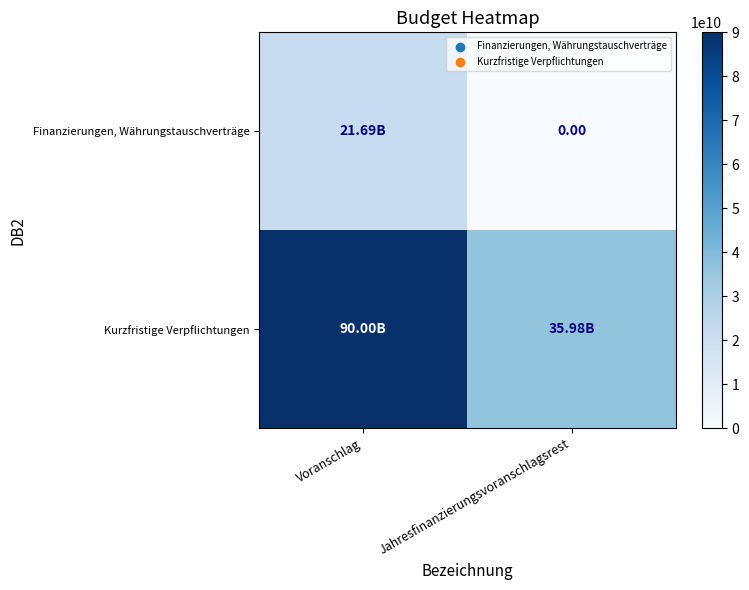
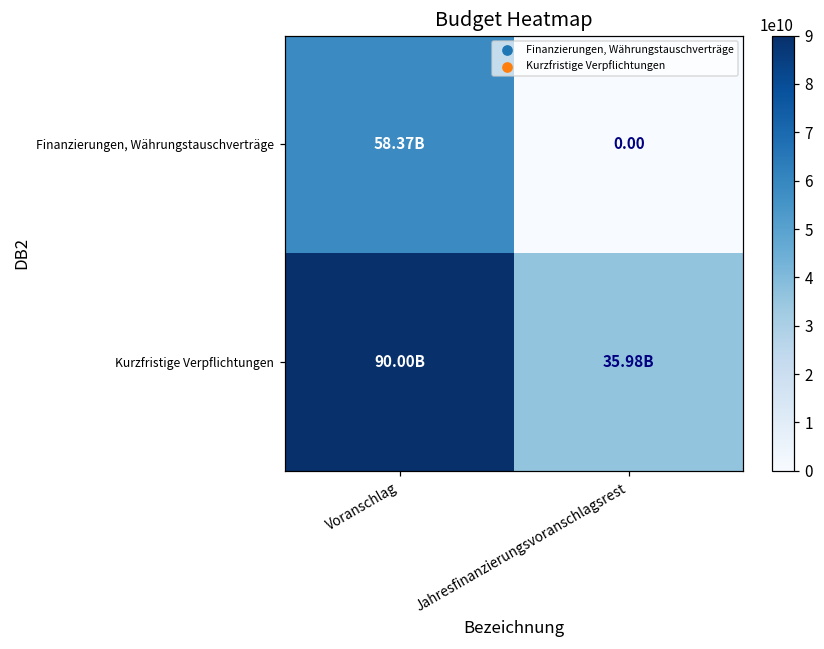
Finanzierungen, Währungstauschverträge, Voranschlag: 21.69B -> 58.37B
